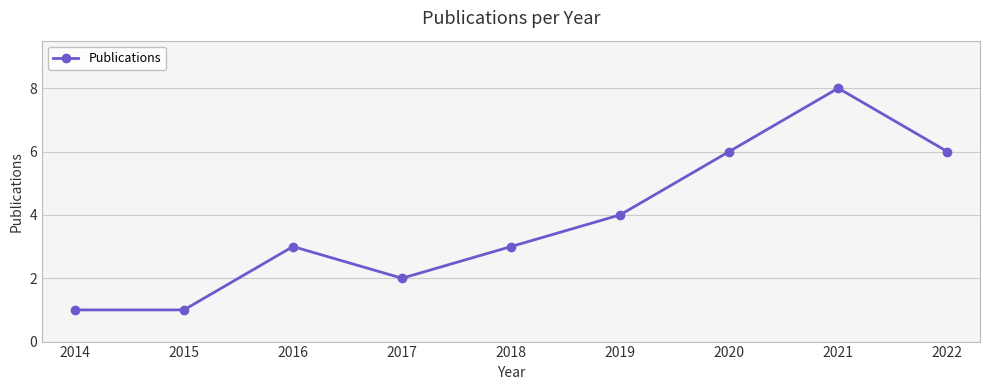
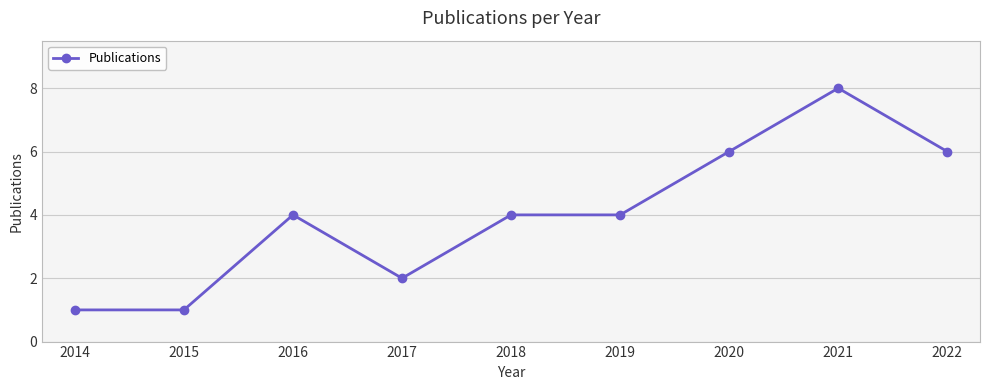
2016: 3 -> 4
2018: 3 -> 4
